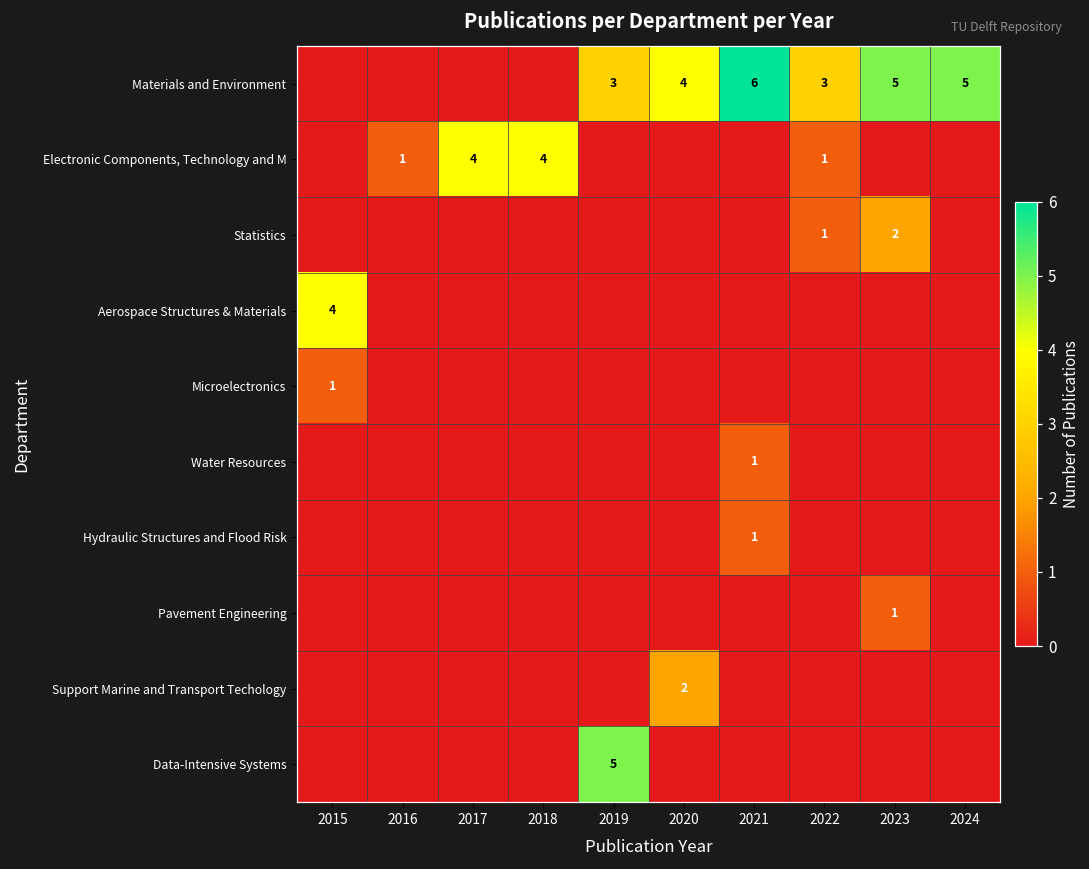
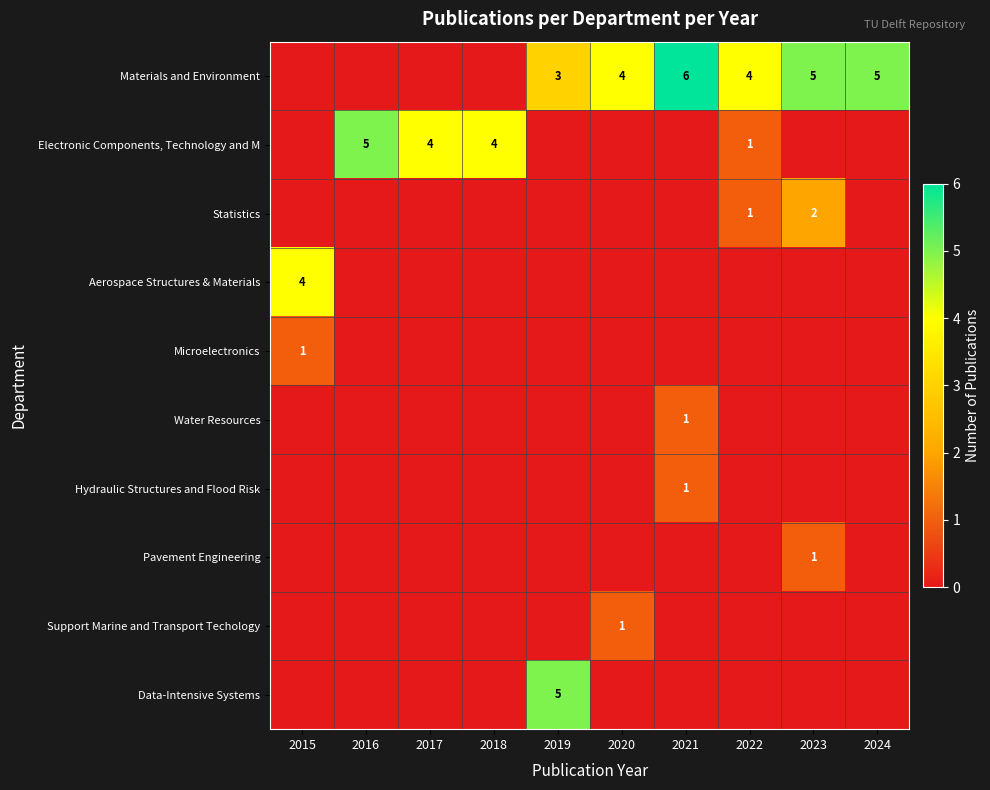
Materials and Environment, 2022: 3 -> 4
Electronic Components, Technology and M, 2016: 1 -> 5
Support Marine and Transport Techology, 2020: 2 -> 1
